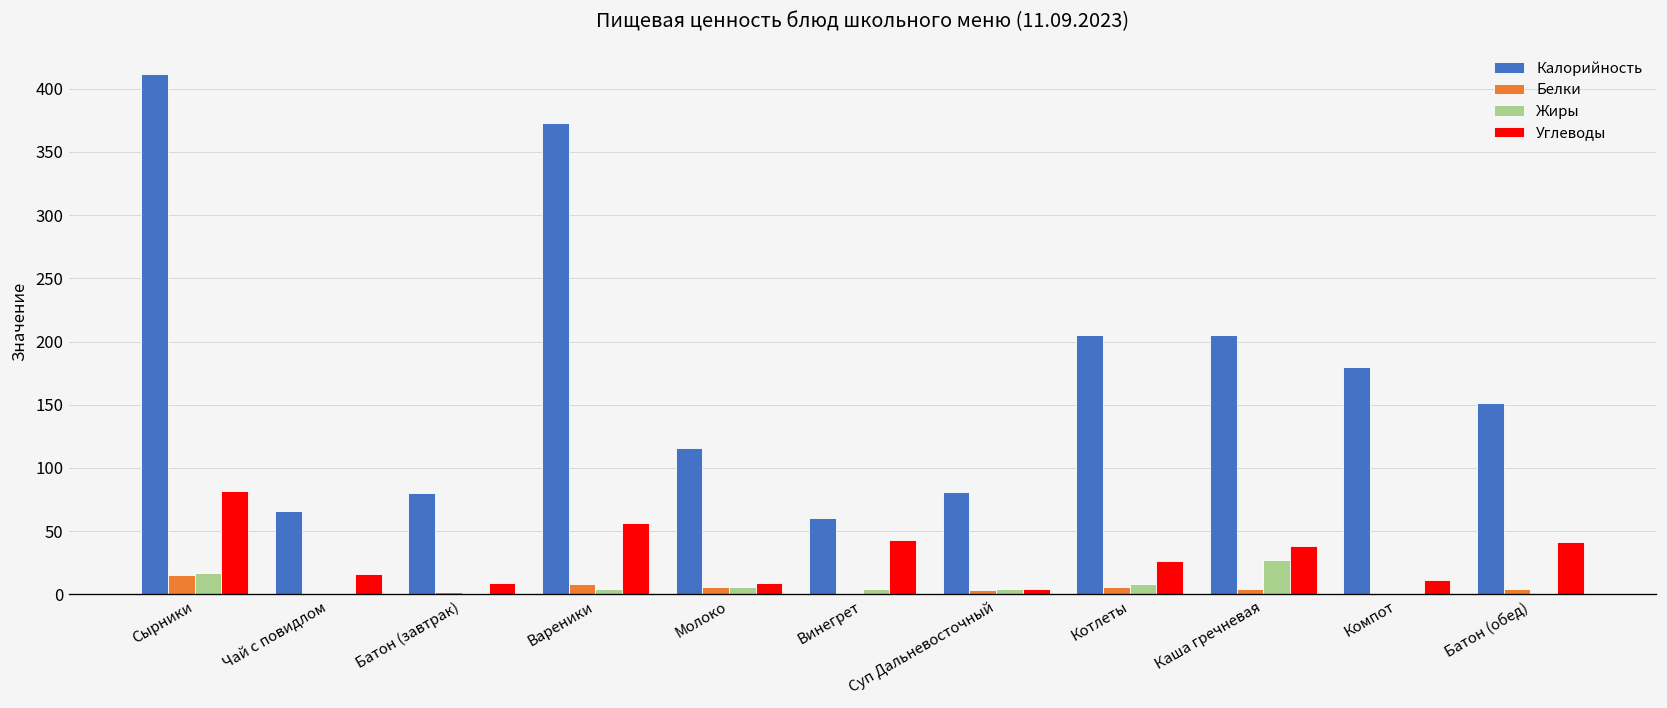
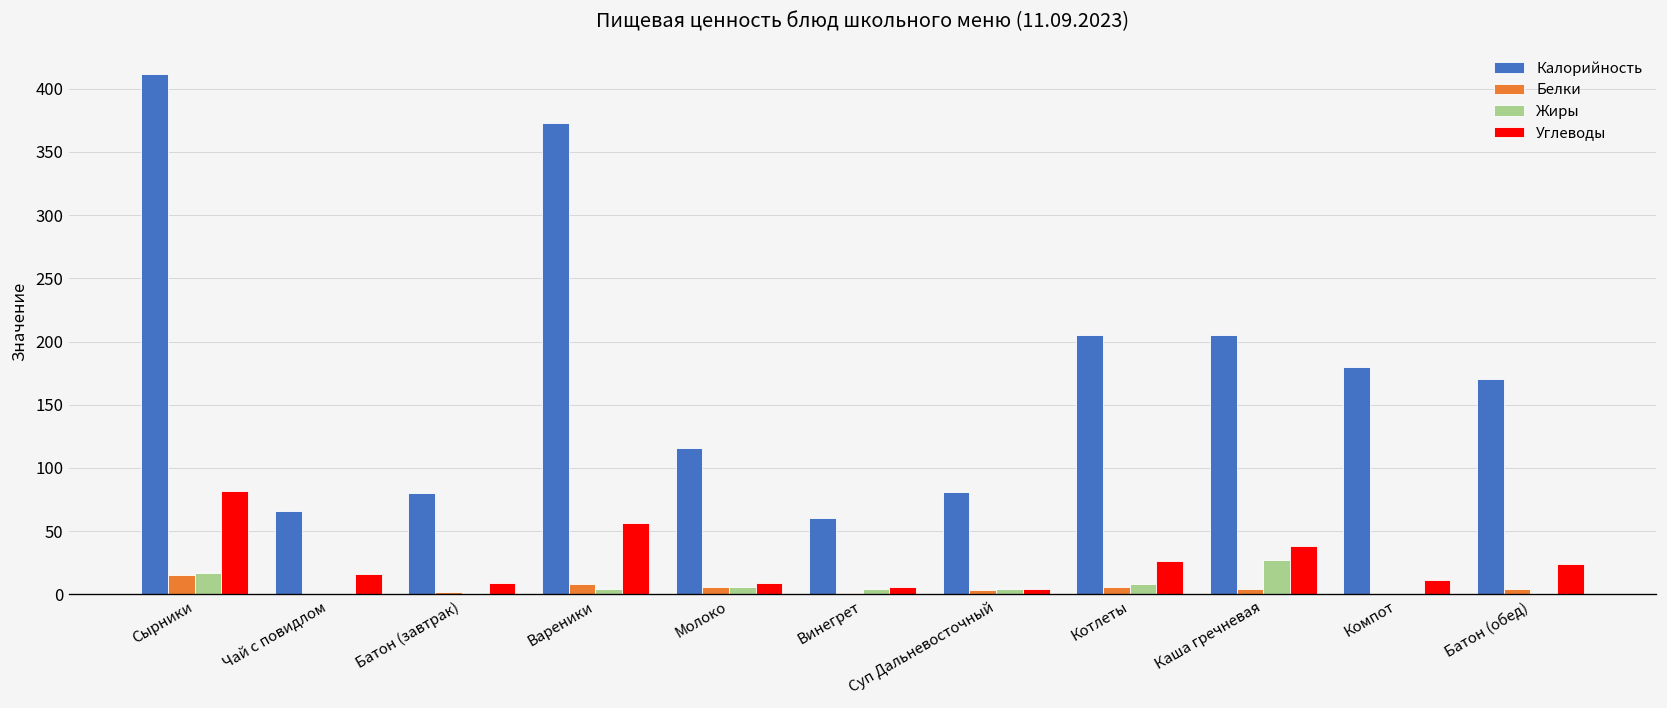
Углеводы, Винегрет: 43 -> 6
Калорийность, Батон (обед): 151 -> 170
Углеводы, Батон (обед): 41 -> 24
